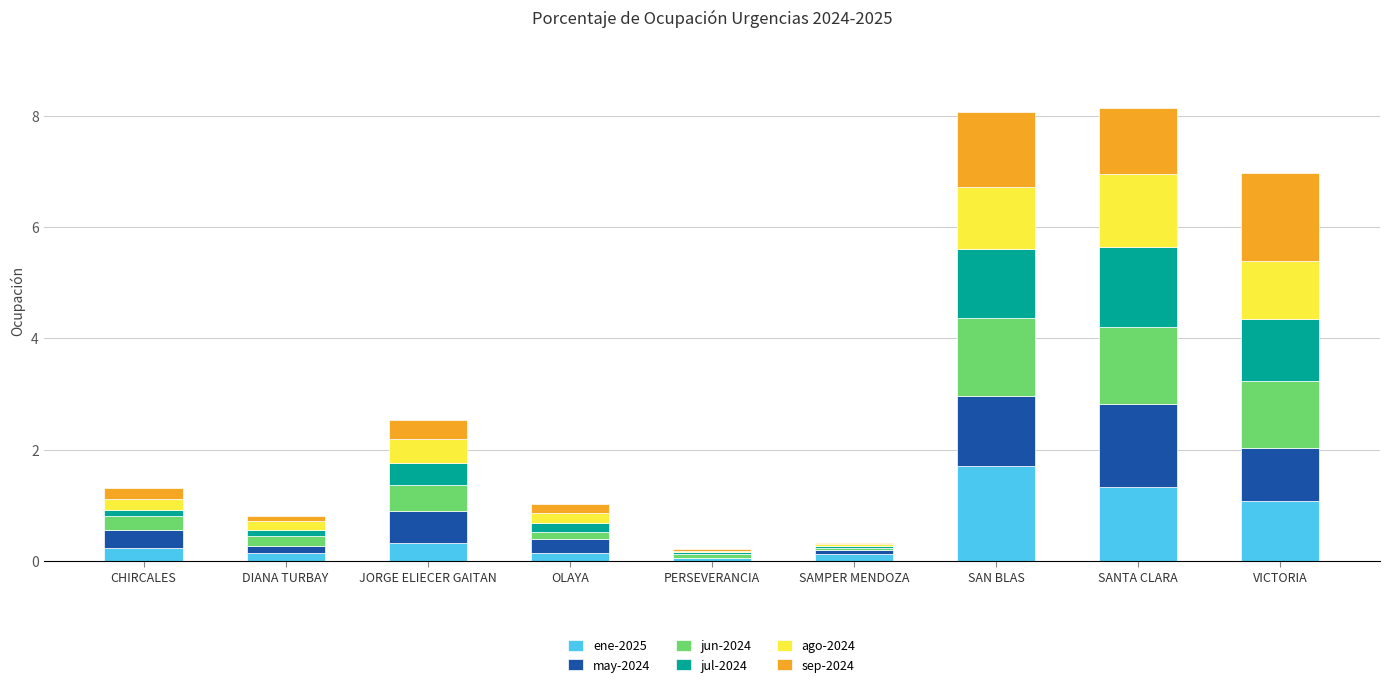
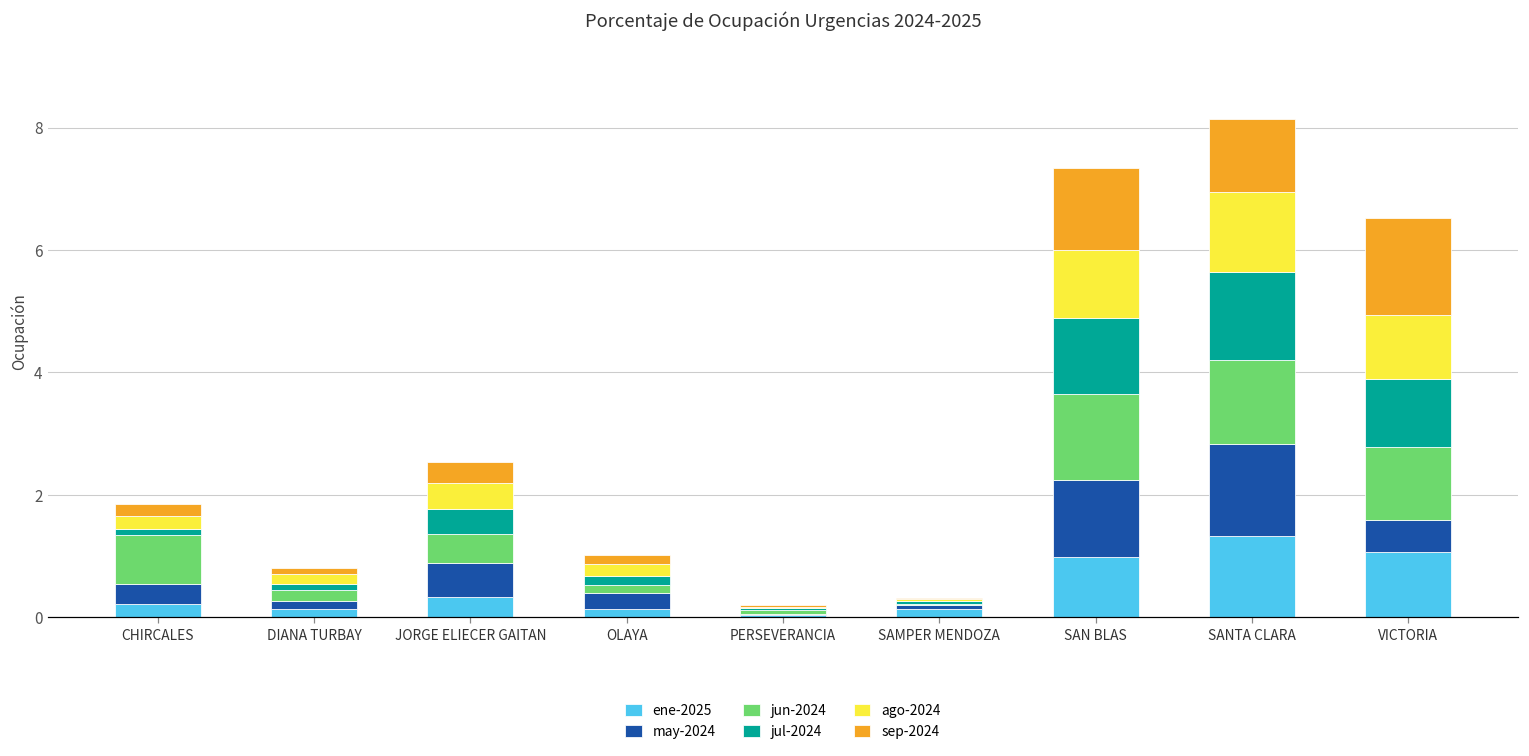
jun-2024, CHIRCALES: 0.3 -> 0.8
ene-2025, SAN BLAS: 1.7 -> 1.0
may-2024, VICTORIA: 1.0 -> 0.5
